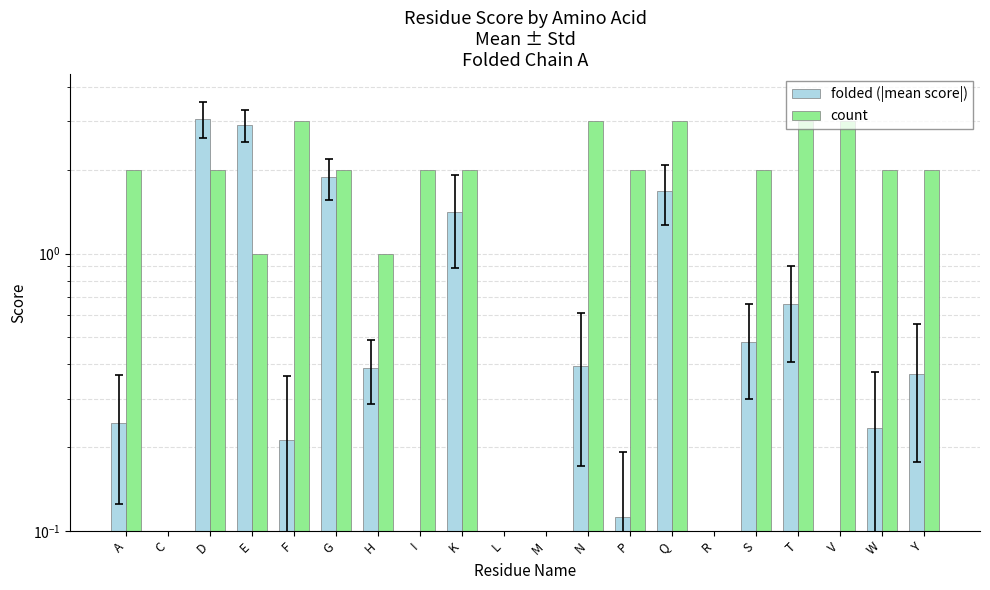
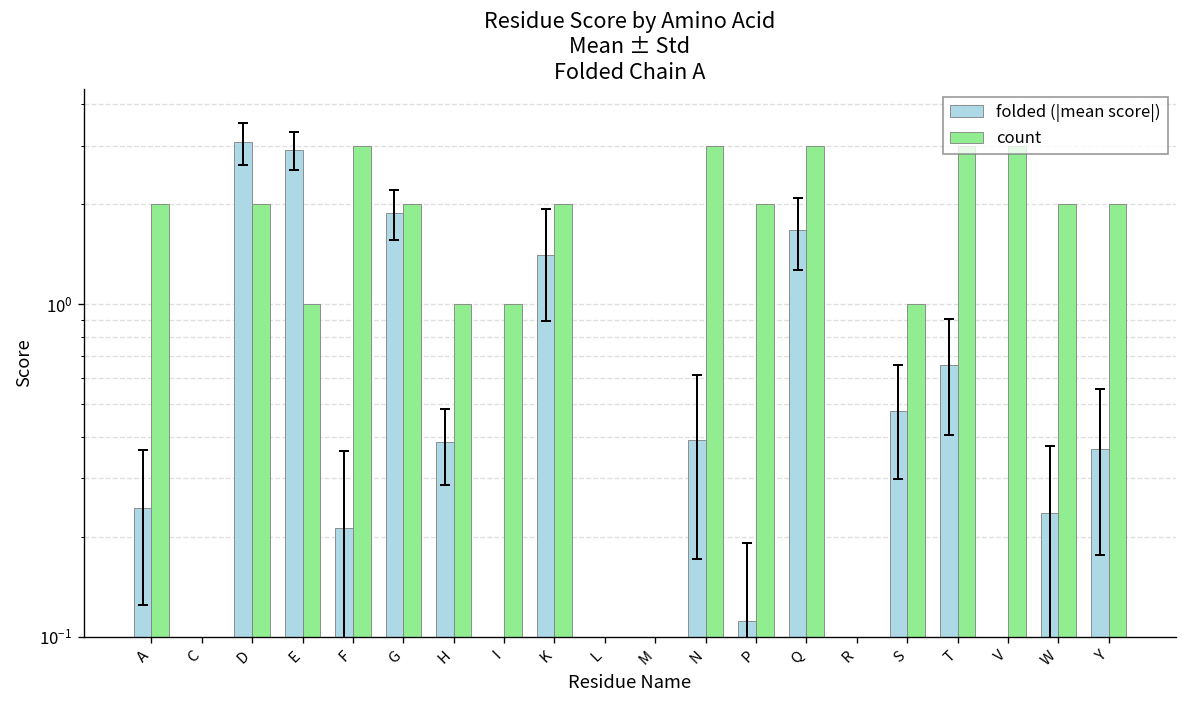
count, I: 2 -> 1
count, S: 2 -> 1
